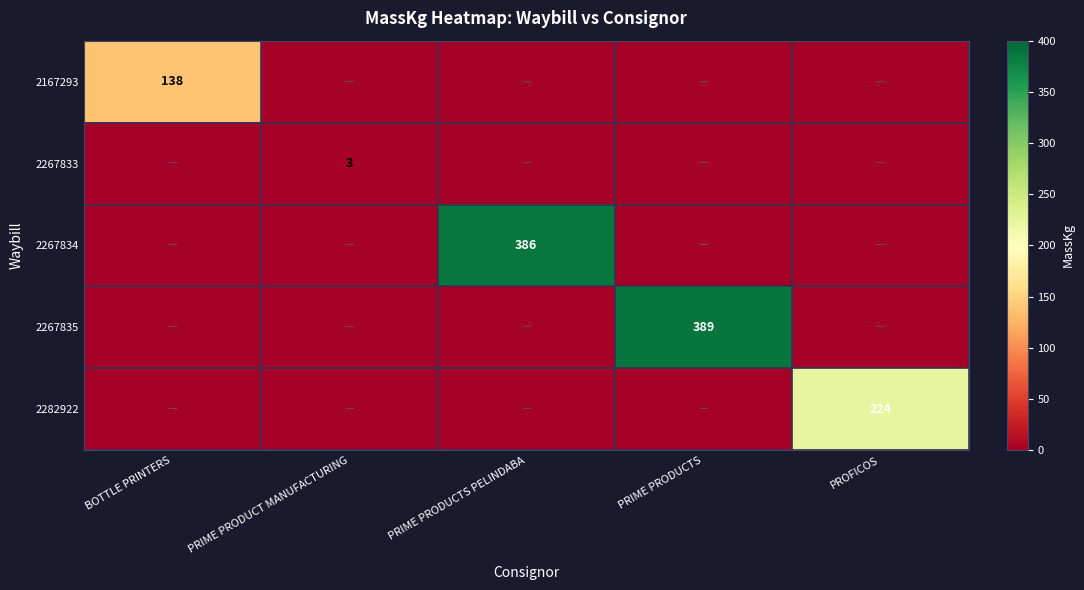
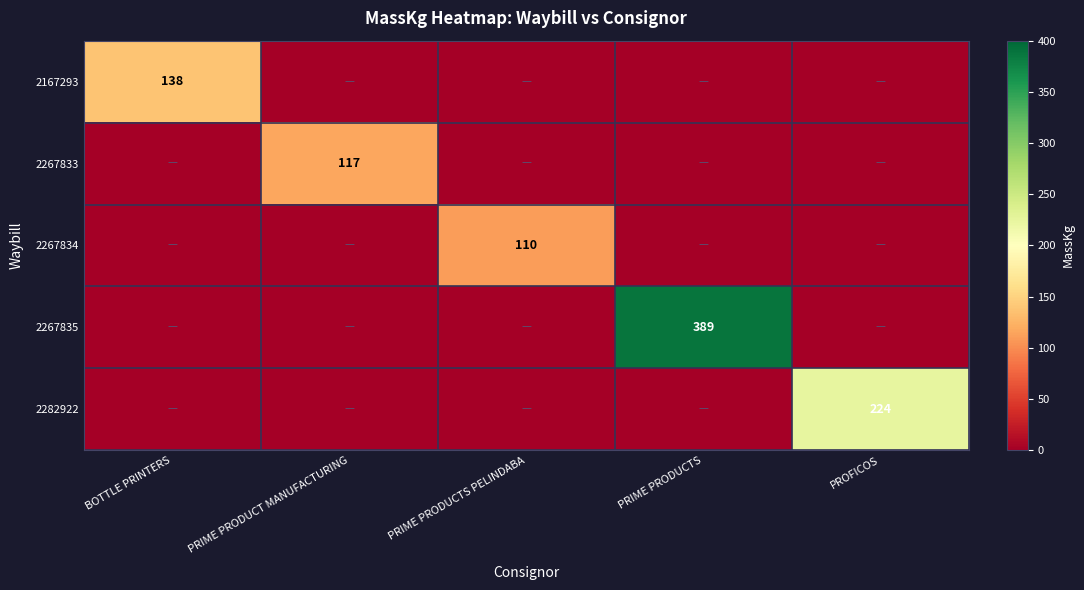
2267833, PRIME PRODUCT MANUFACTURING: 3 -> 117
2267834, PRIME PRODUCTS PELINDABA: 386 -> 110
